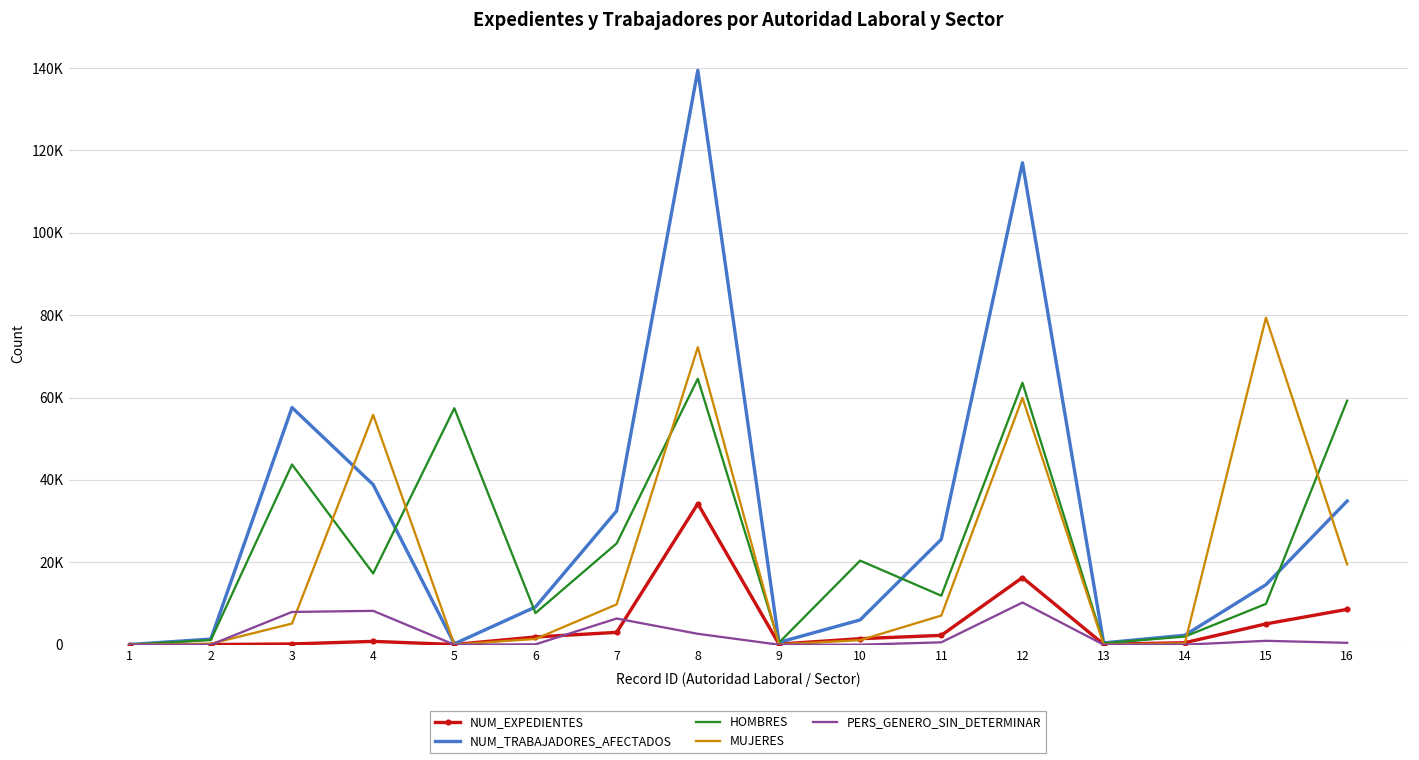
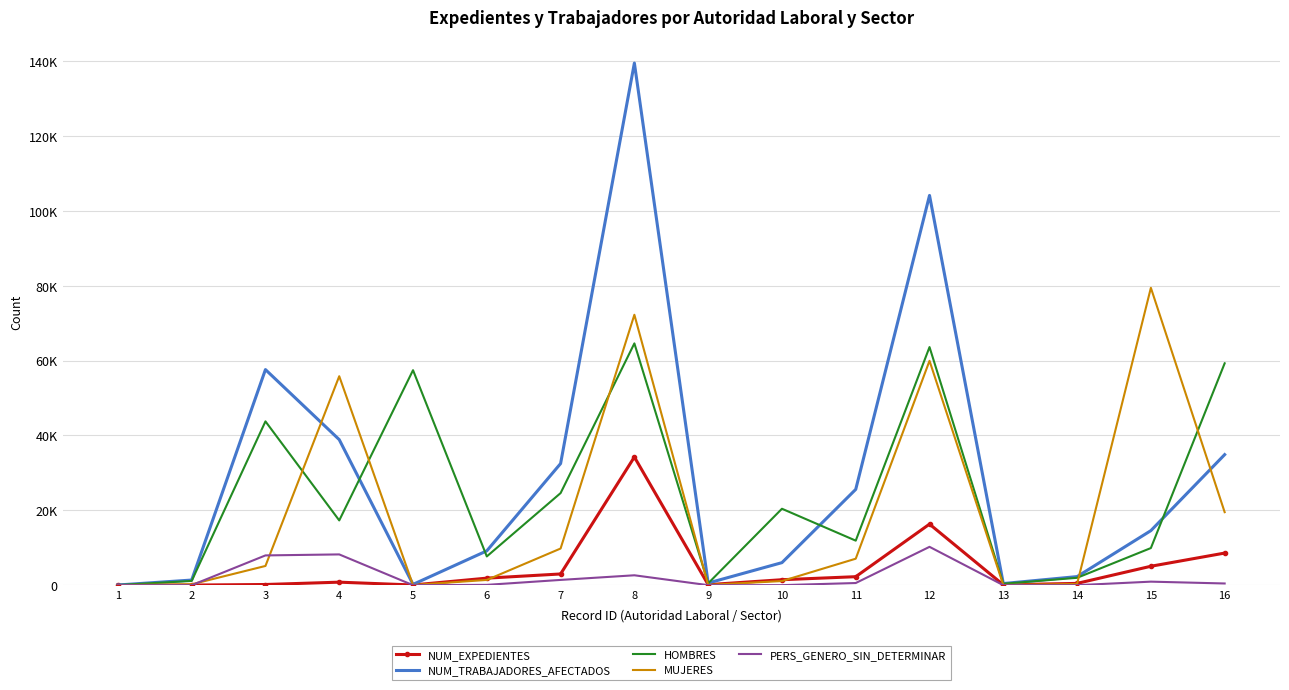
PERS_GENERO_SIN_DETERMINAR, 7: 6000 -> 1000
NUM_TRABAJADORES_AFECTADOS, 12: 117000 -> 104000
